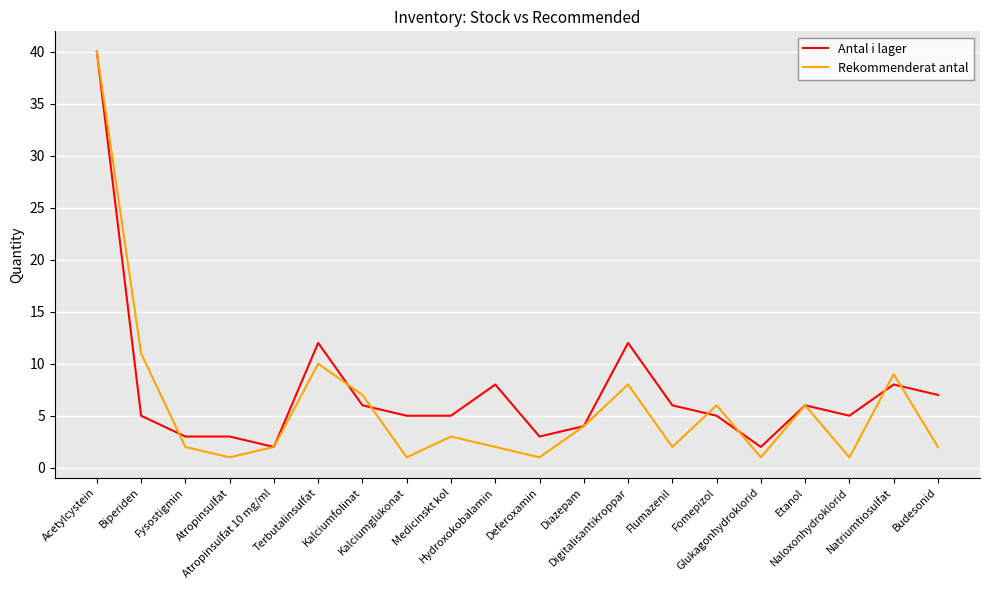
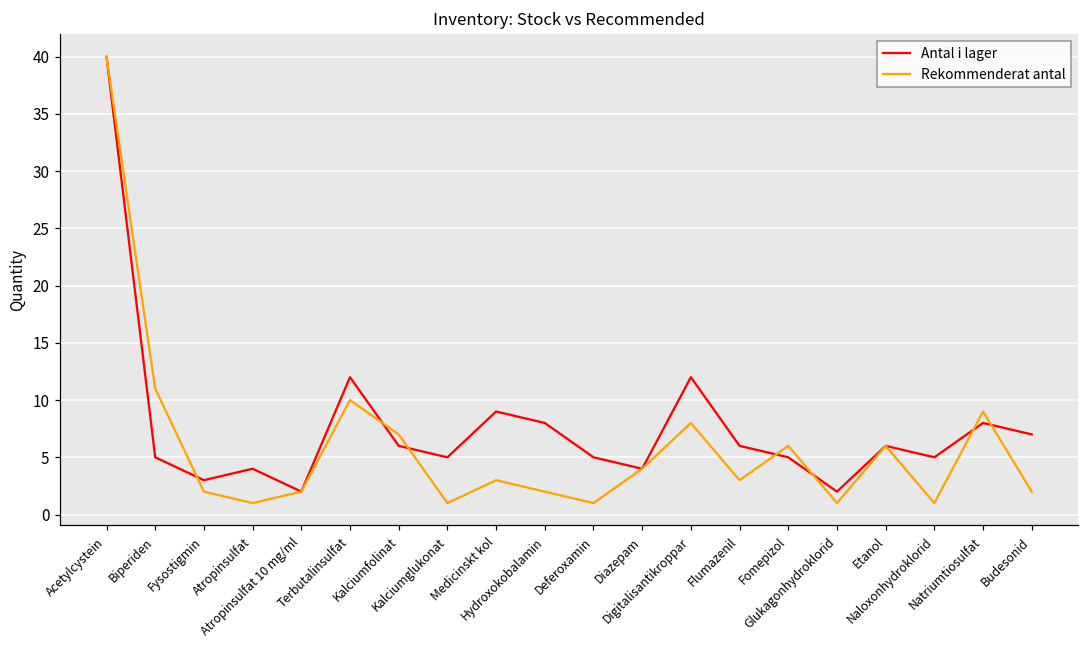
Antal i lager, Atropinsulfat: 3 -> 4
Antal i lager, Medicinskt kol: 5 -> 9
Antal i lager, Deferoxamin: 3 -> 5
Rekommenderat antal, Flumazenil: 2 -> 3
